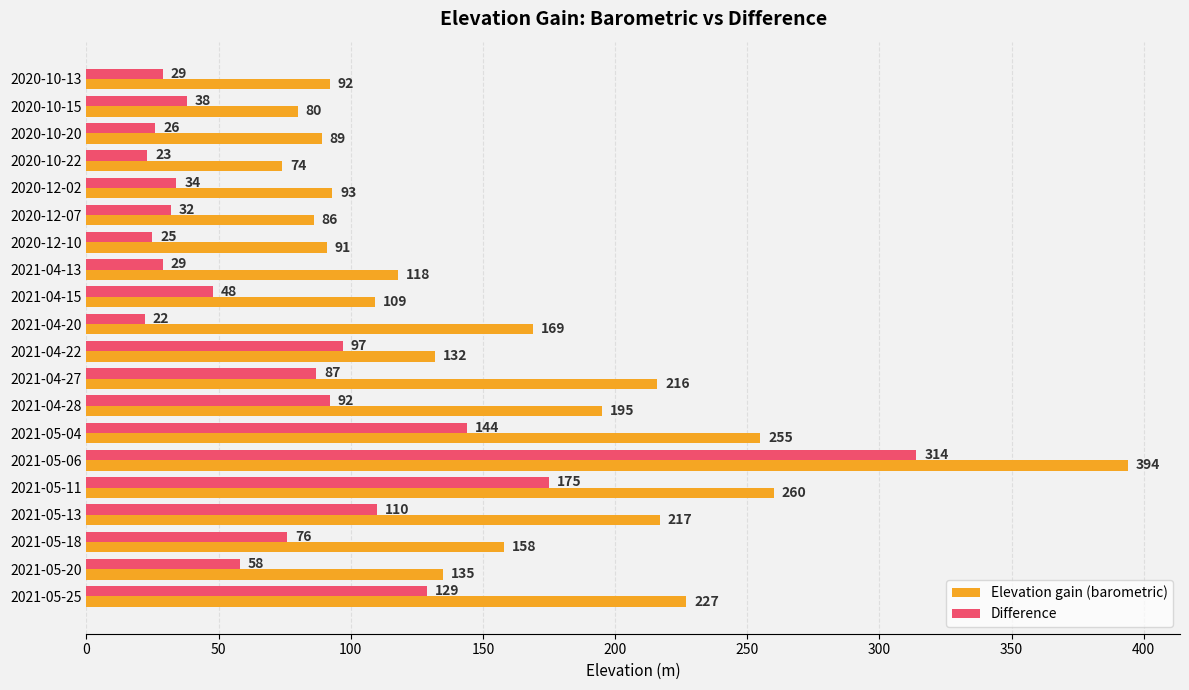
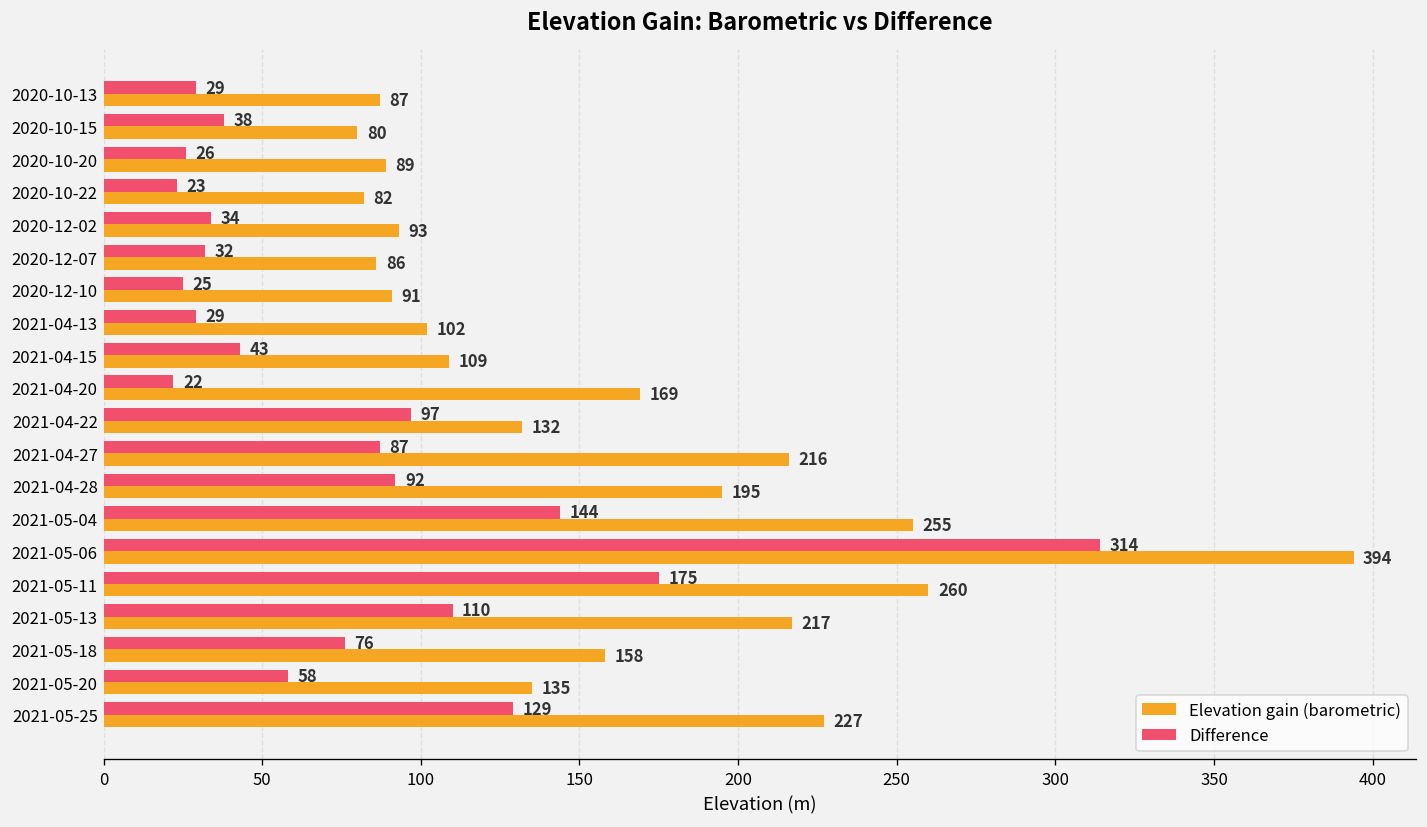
Elevation gain (barometric), 2020-10-13: 92 -> 87
Elevation gain (barometric), 2020-10-22: 74 -> 82
Elevation gain (barometric), 2021-04-13: 118 -> 102
Difference, 2021-04-15: 48 -> 43
